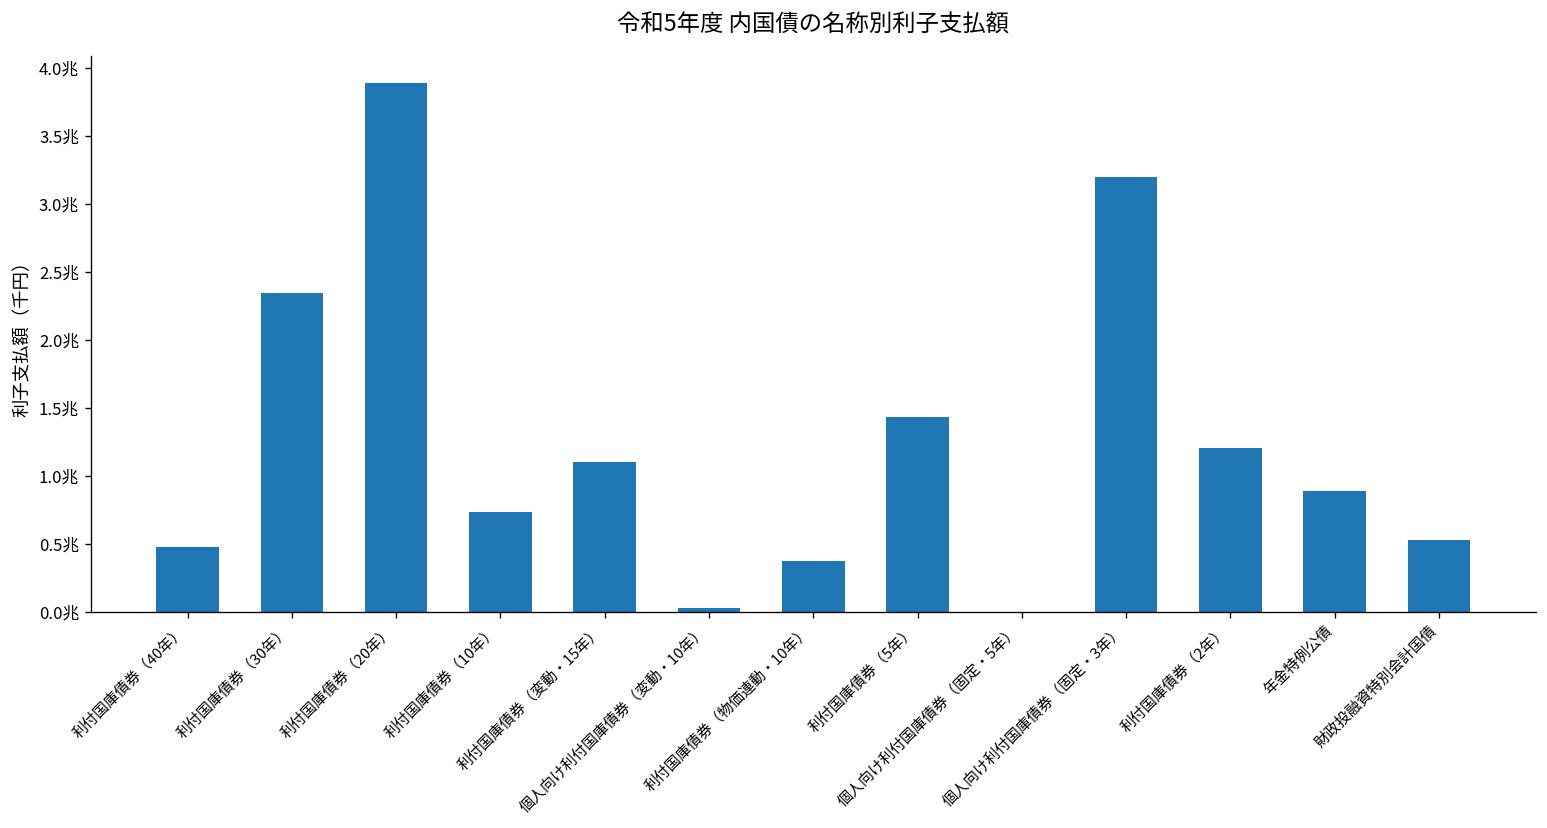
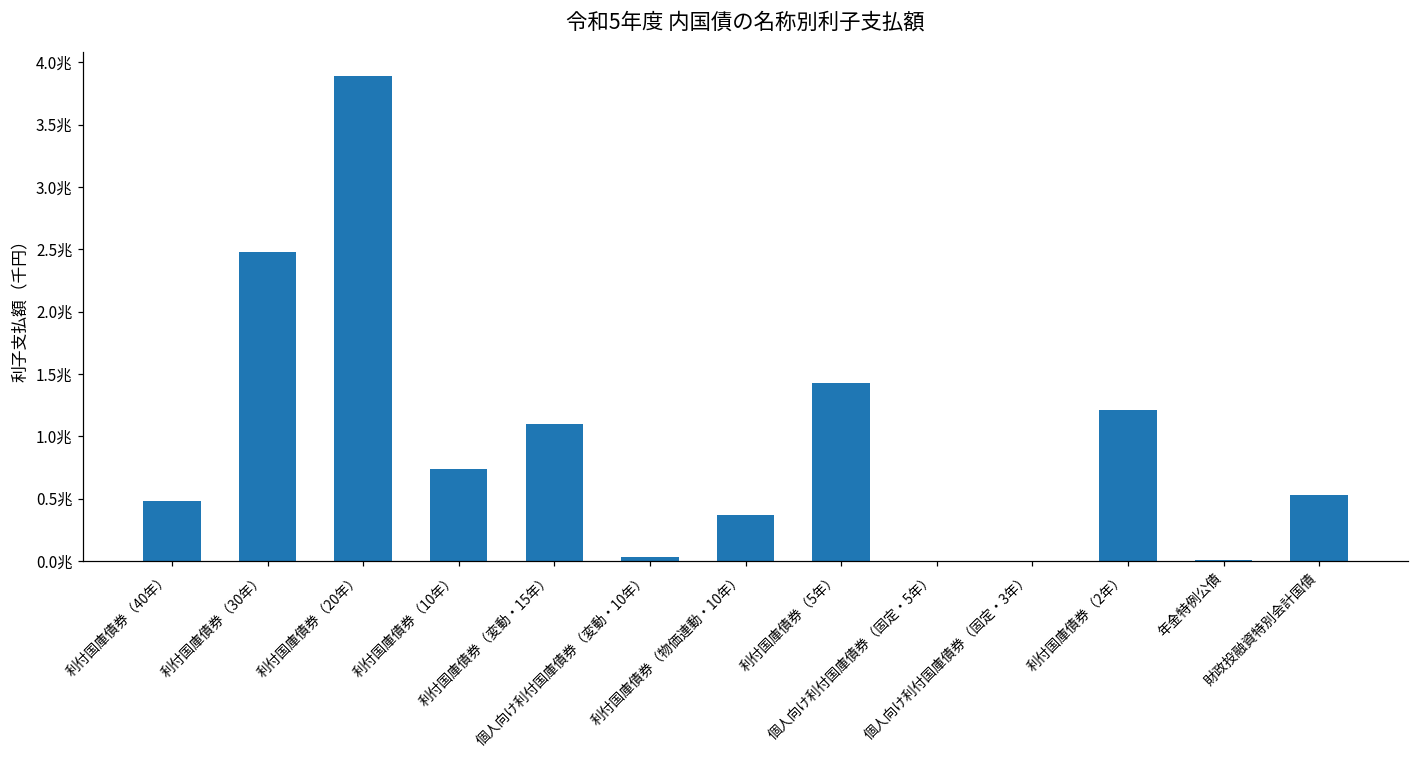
利付国庫債券（30年）: 2.35兆 -> 2.48兆
個人向け利付国庫債券（固定・3年）: 3.20兆 -> 0.00兆
年金特例公債: 0.89兆 -> 0.01兆
